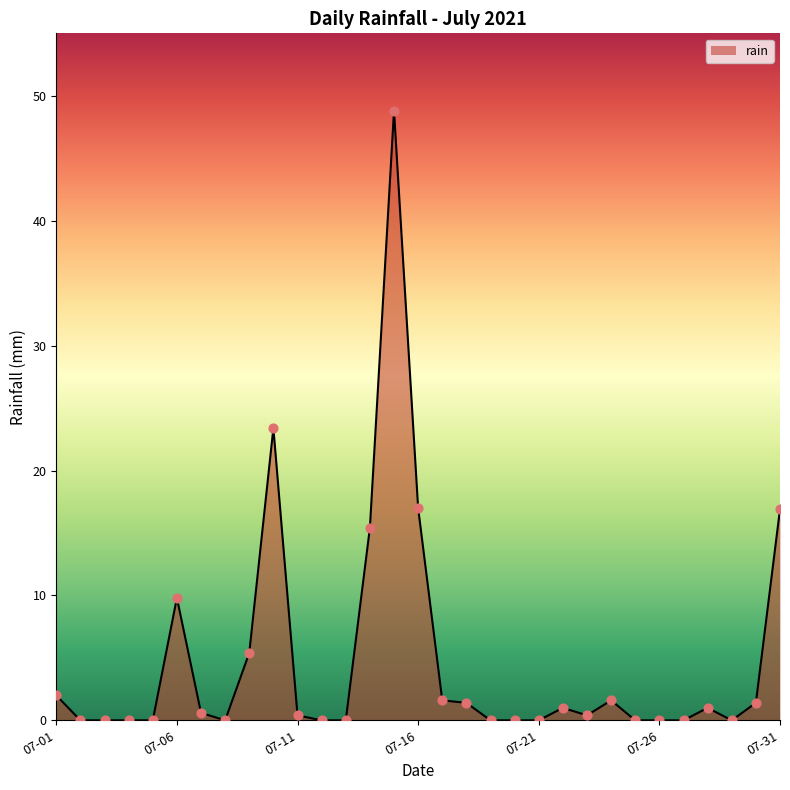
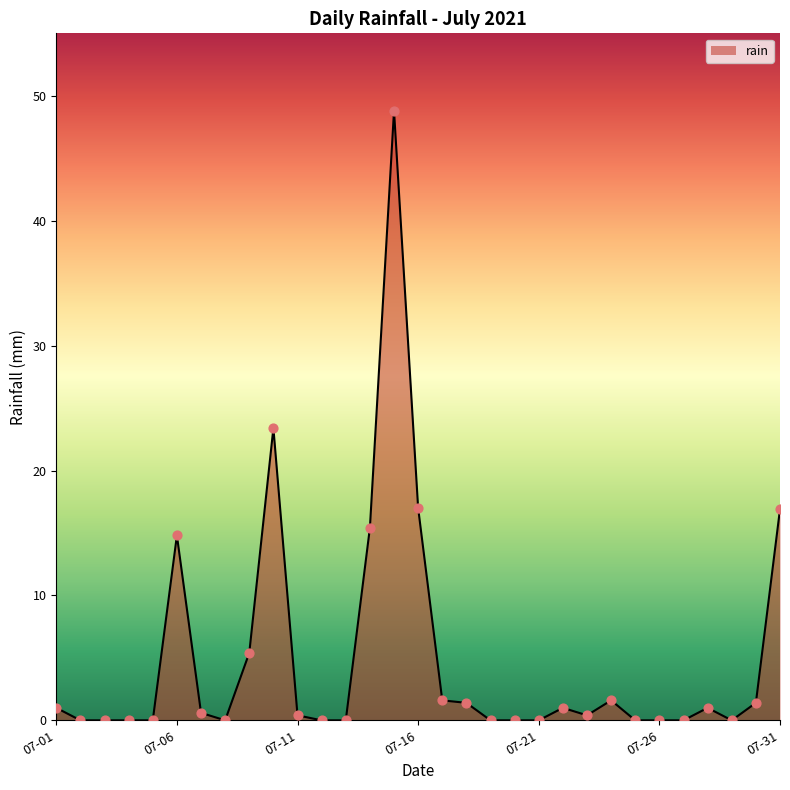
07-01: 2 -> 1
07-06: 9.8 -> 14.8
